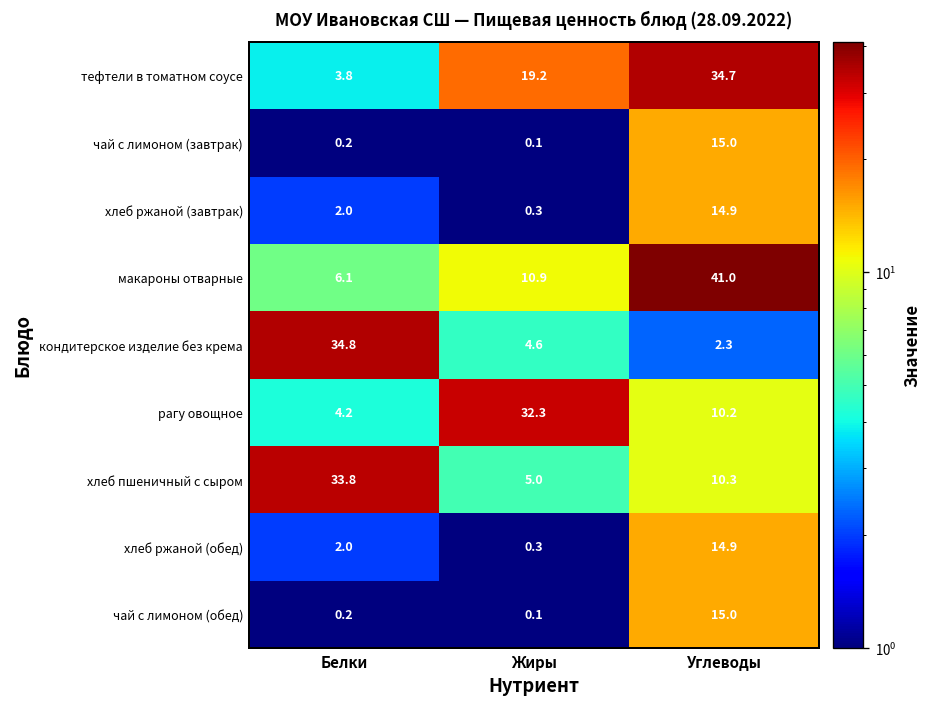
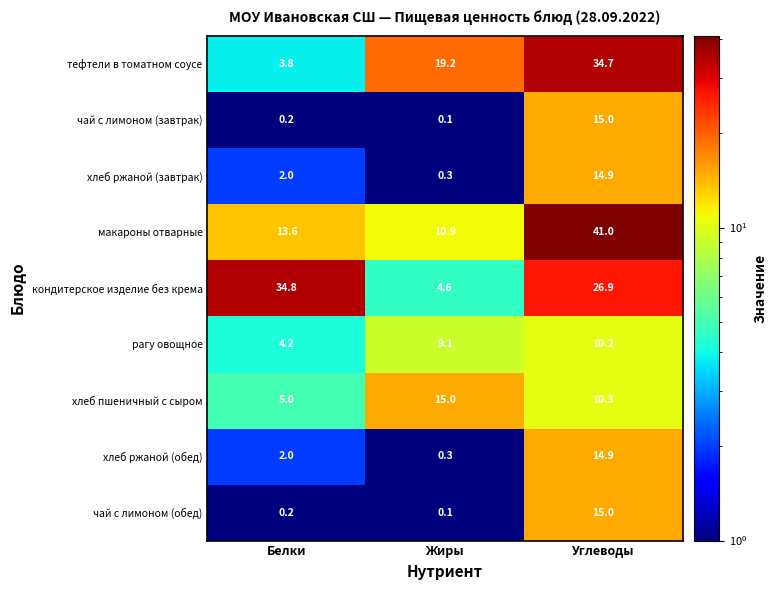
макароны отварные, Белки: 6.1 -> 13.6
кондитерское изделие без крема, Углеводы: 2.3 -> 26.9
рагу овощное, Жиры: 32.3 -> 9.1
хлеб пшеничный с сыром, Белки: 33.8 -> 5.0
хлеб пшеничный с сыром, Жиры: 5.0 -> 15.0
